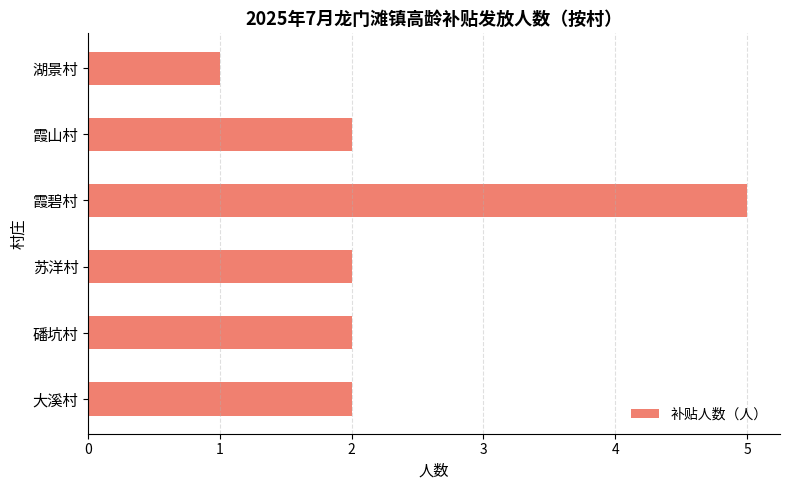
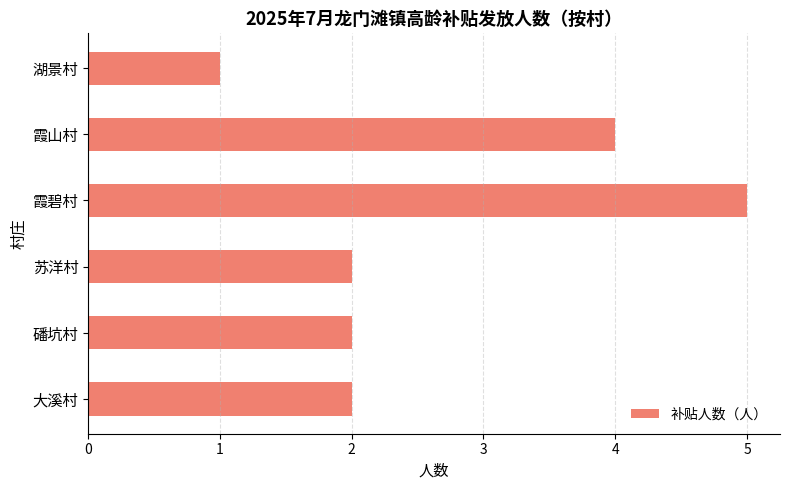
霞山村: 2 -> 4
